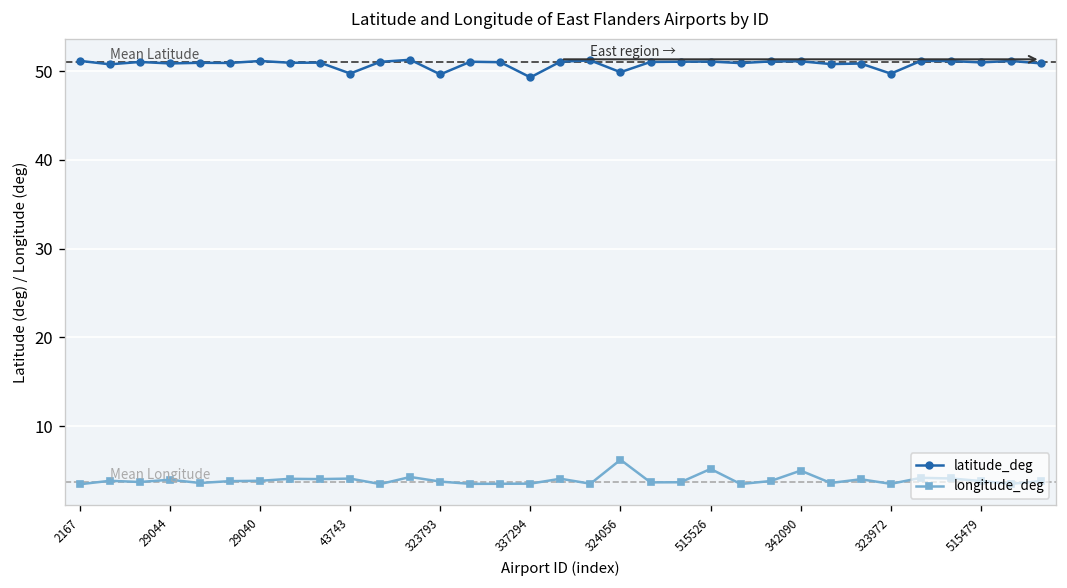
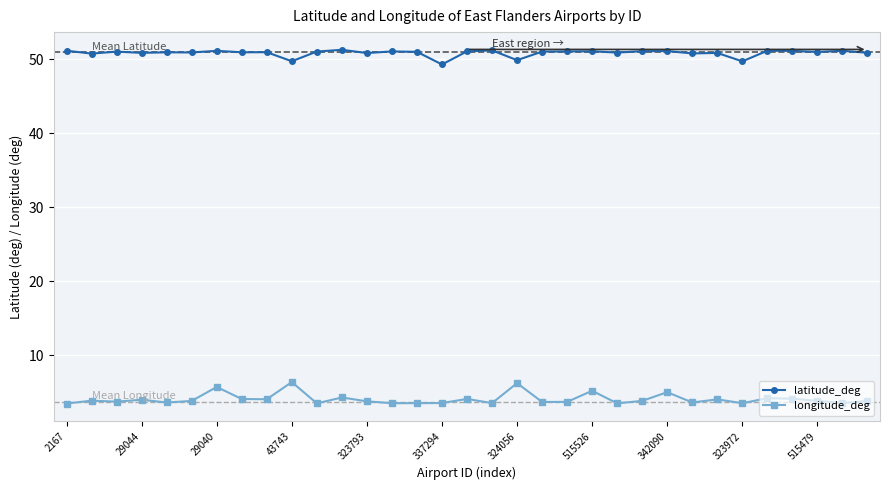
longitude_deg, 29040: 4 -> 6
longitude_deg, 43743: 4 -> 6
latitude_deg, 323793: 50 -> 51
